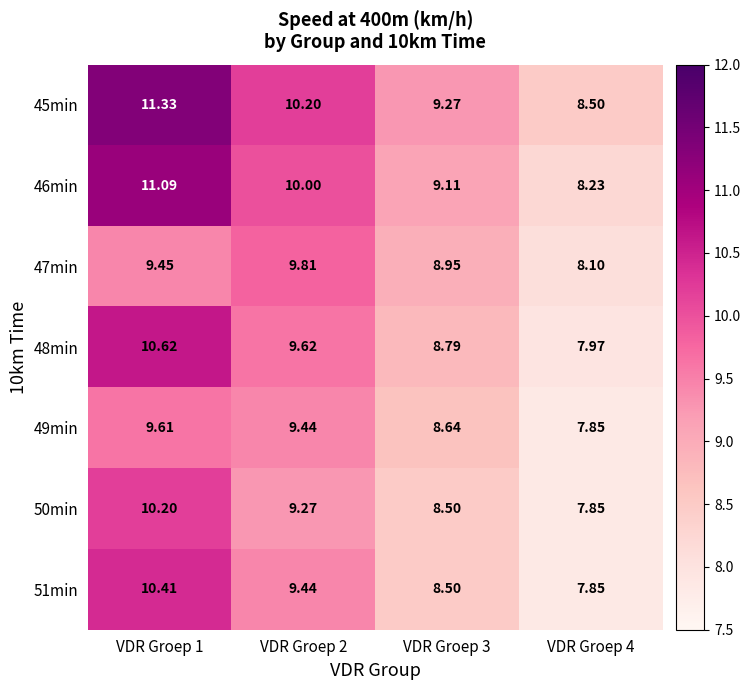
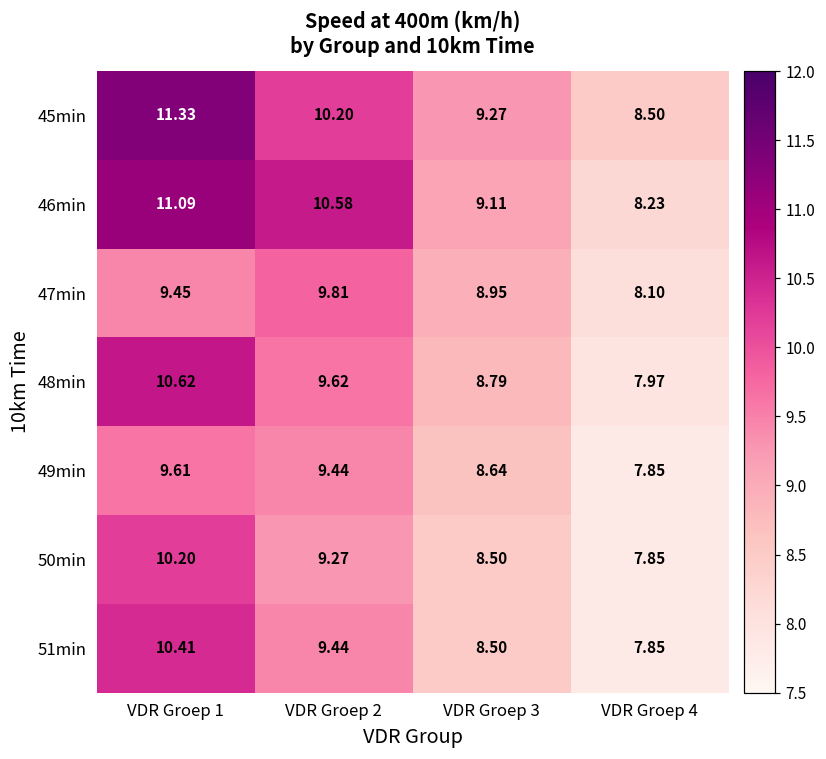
46min, VDR Groep 2: 10.00 -> 10.58
